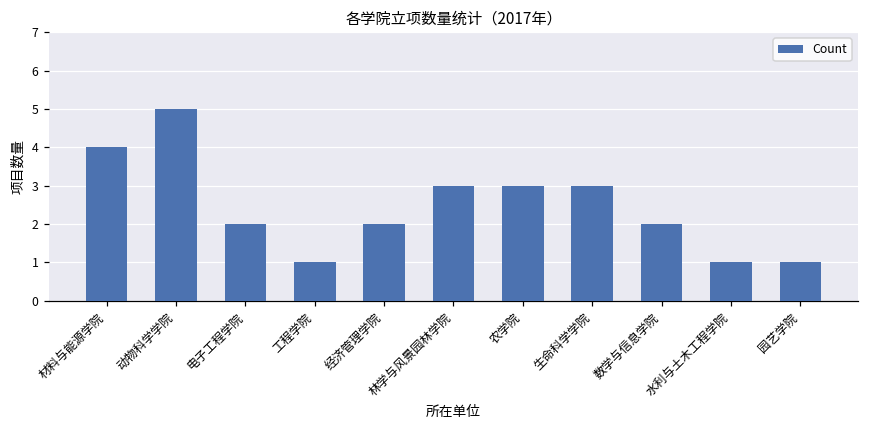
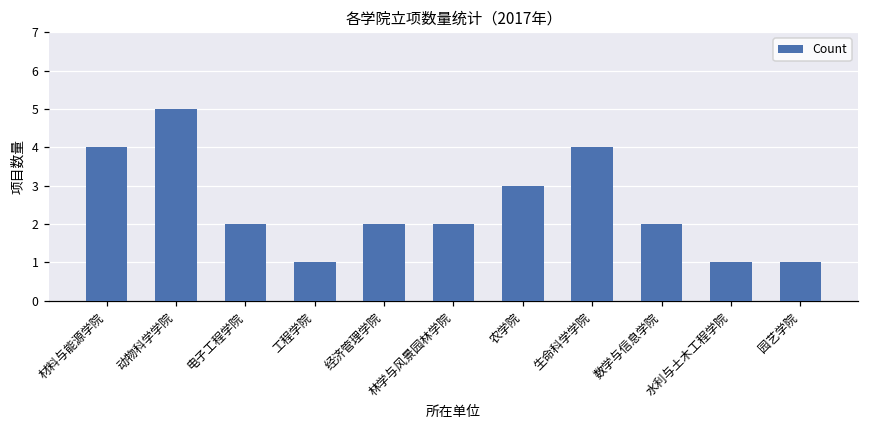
林学与风景园林学院: 3 -> 2
生命科学学院: 3 -> 4
